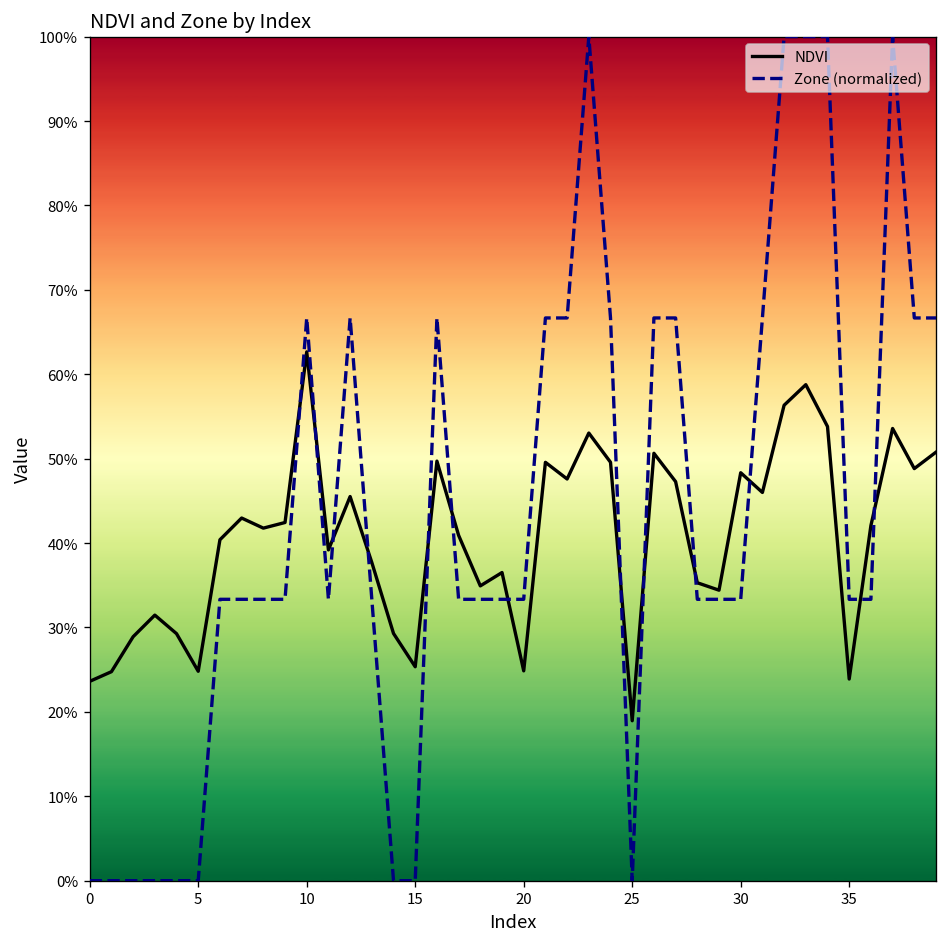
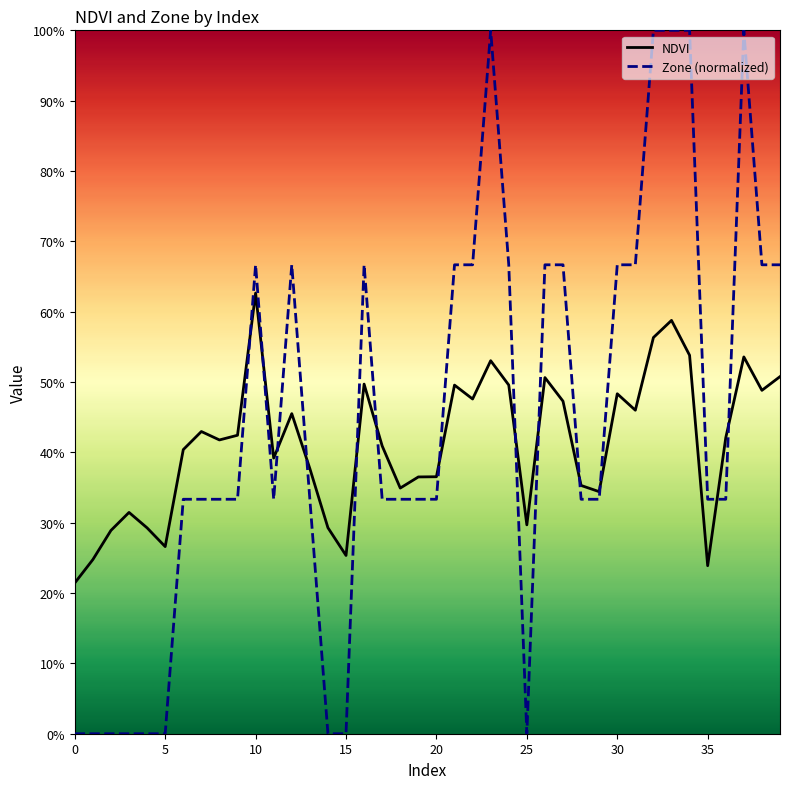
NDVI, 0: 24% -> 21%
NDVI, 5: 25% -> 27%
NDVI, 20: 25% -> 37%
NDVI, 25: 19% -> 30%
Zone (normalized), 30: 33% -> 67%
